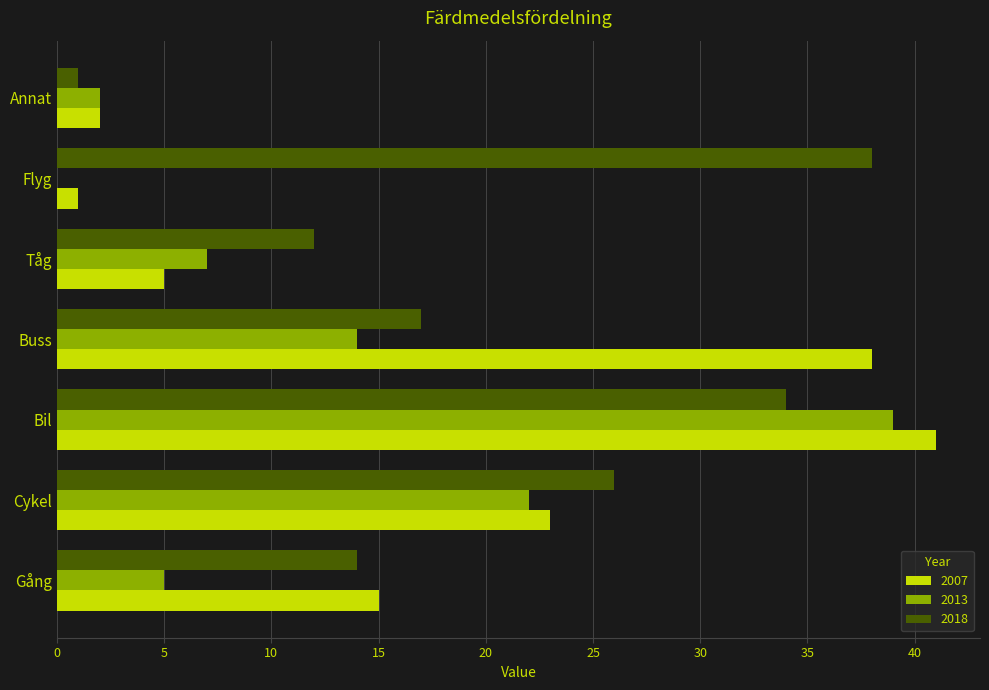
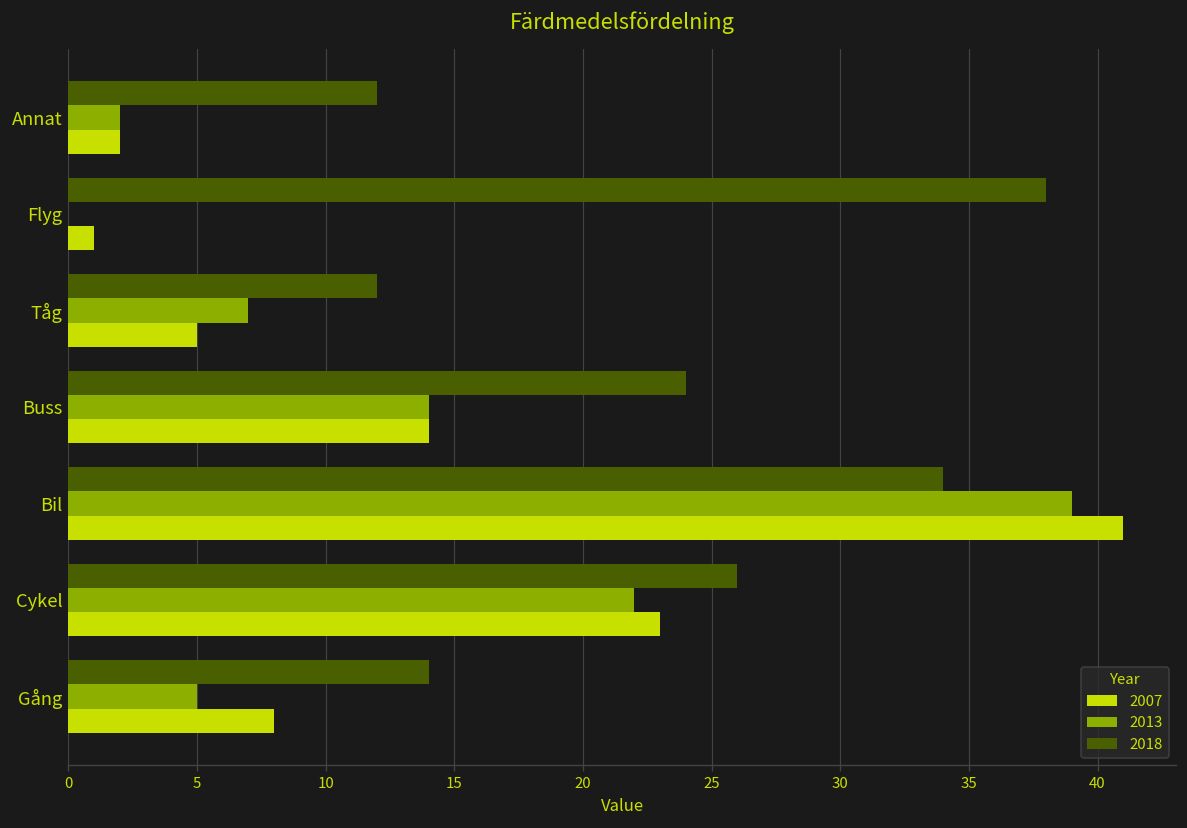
2018, Annat: 1 -> 12
2018, Buss: 17 -> 24
2007, Buss: 38 -> 14
2007, Gång: 15 -> 8
